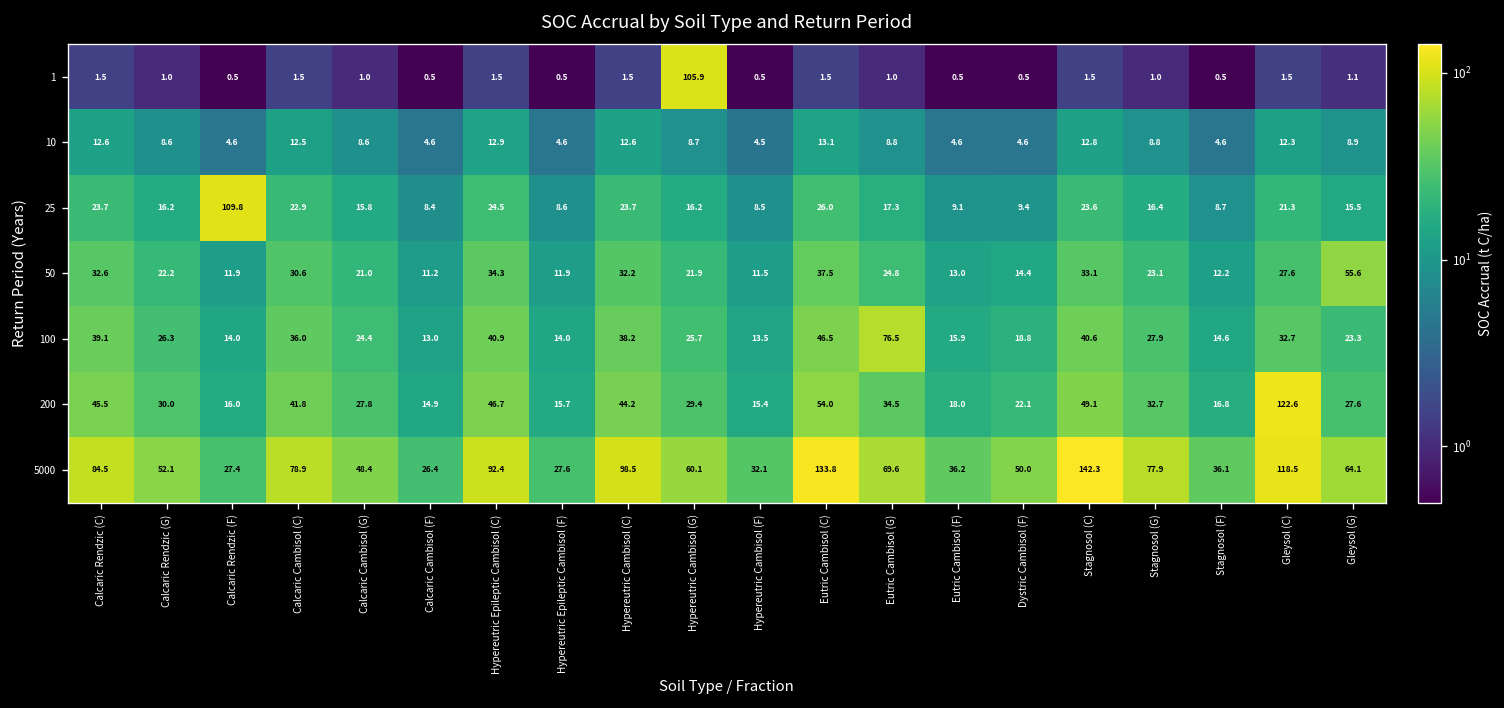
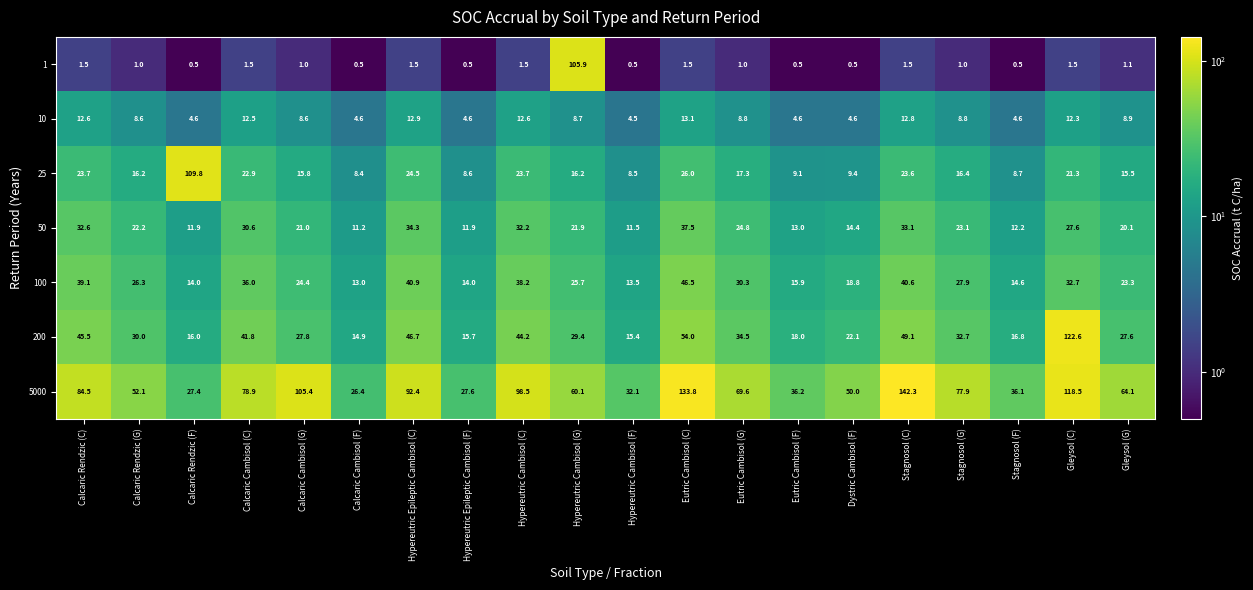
50, Gleysol (G): 55.6 -> 20.1
100, Eutric Cambisol (G): 76.5 -> 30.3
5000, Calcaric Cambisol (G): 48.4 -> 105.4
